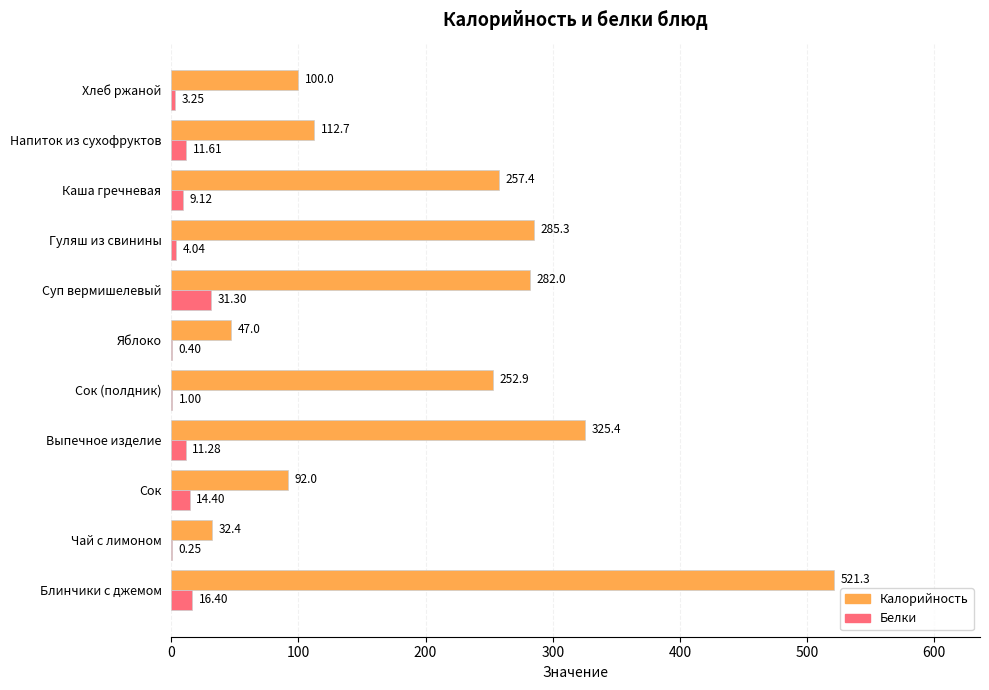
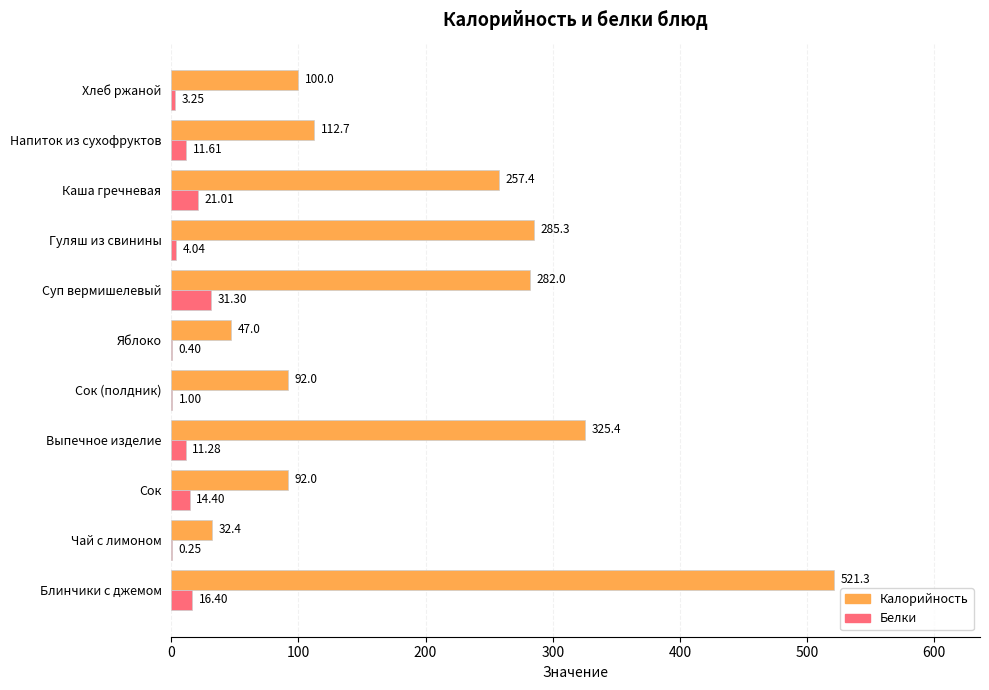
Белки, Каша гречневая: 9.12 -> 21.01
Калорийность, Сок (полдник): 252.9 -> 92.0
